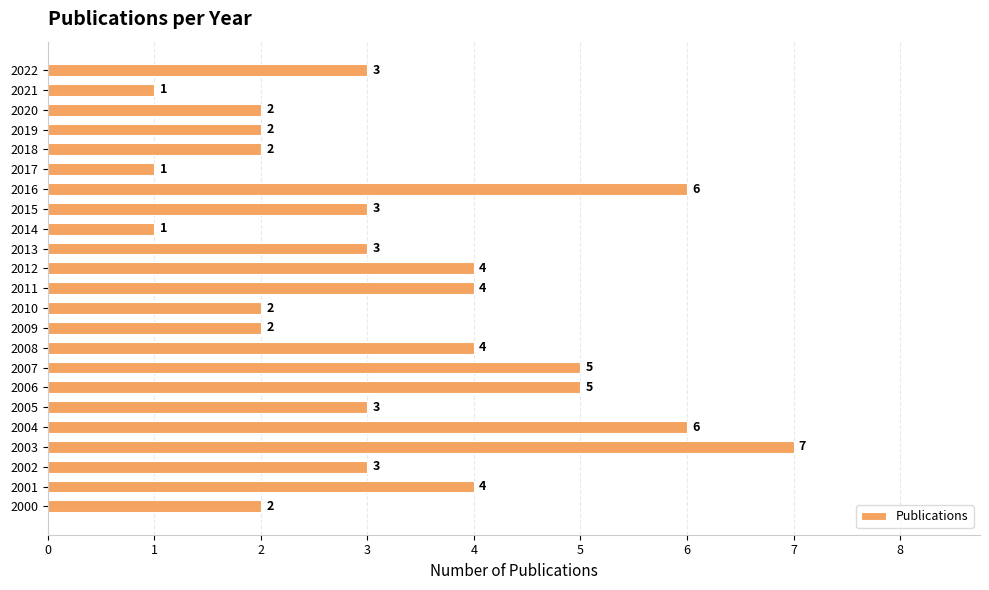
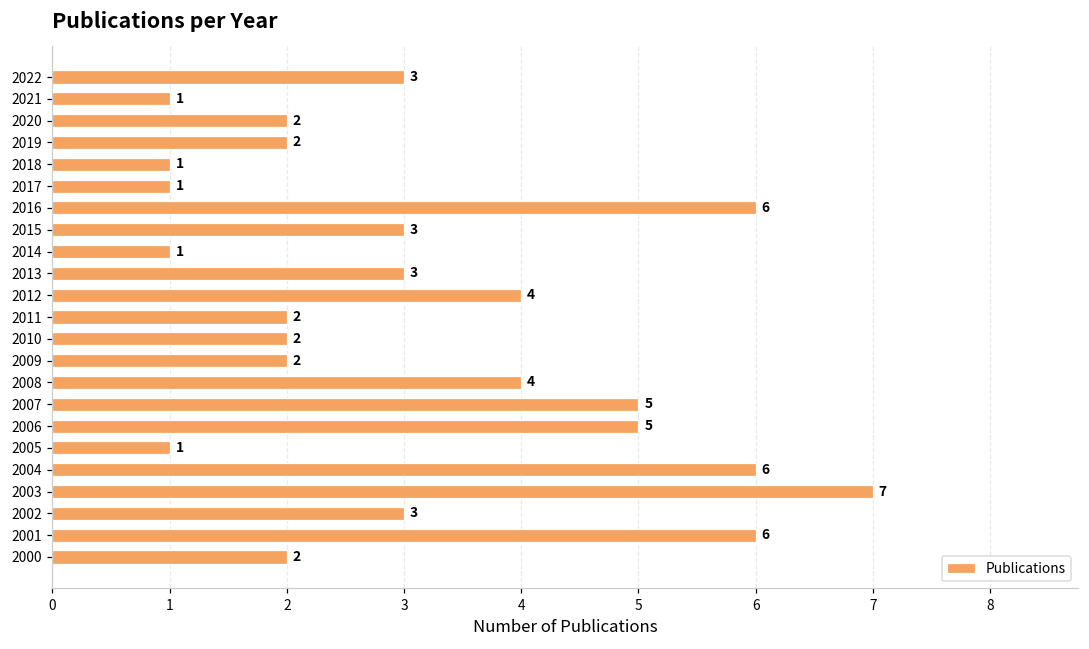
2018: 2 -> 1
2011: 4 -> 2
2005: 3 -> 1
2001: 4 -> 6
